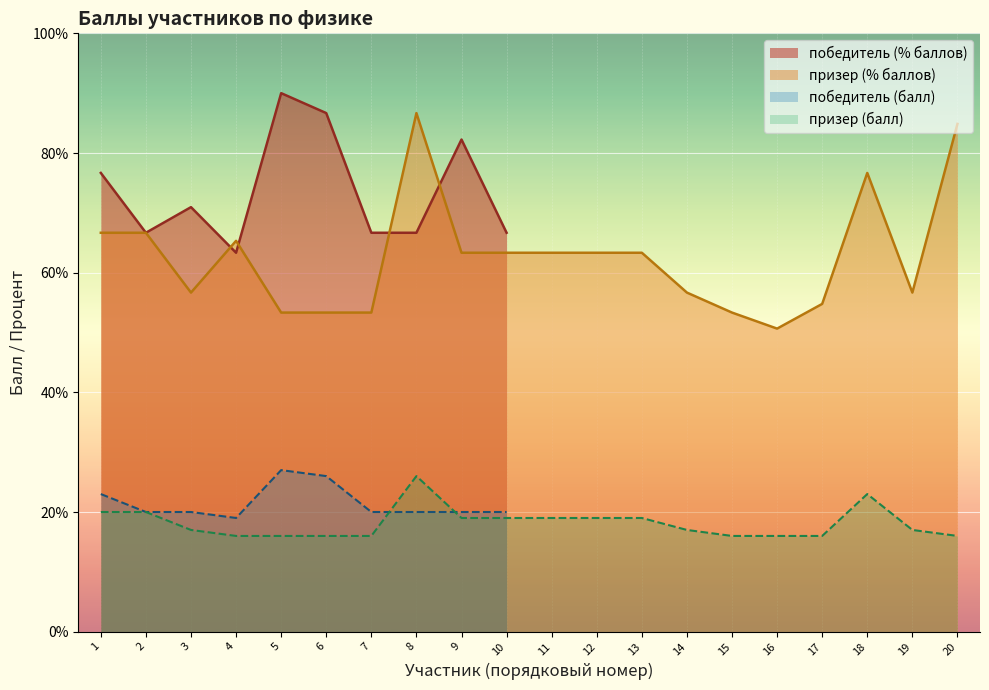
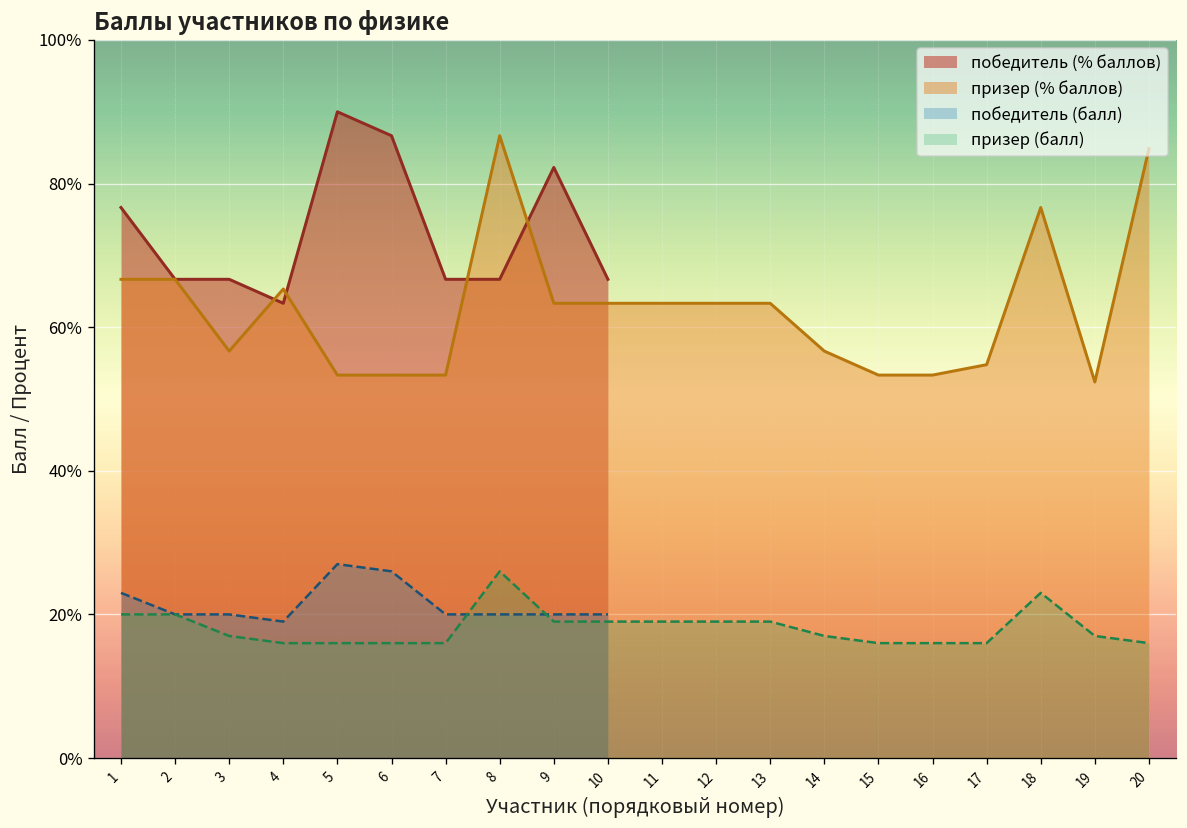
победитель (% баллов), 3: 71% -> 67%
призер (% баллов), 16: 51% -> 53%
призер (% баллов), 19: 57% -> 52%
